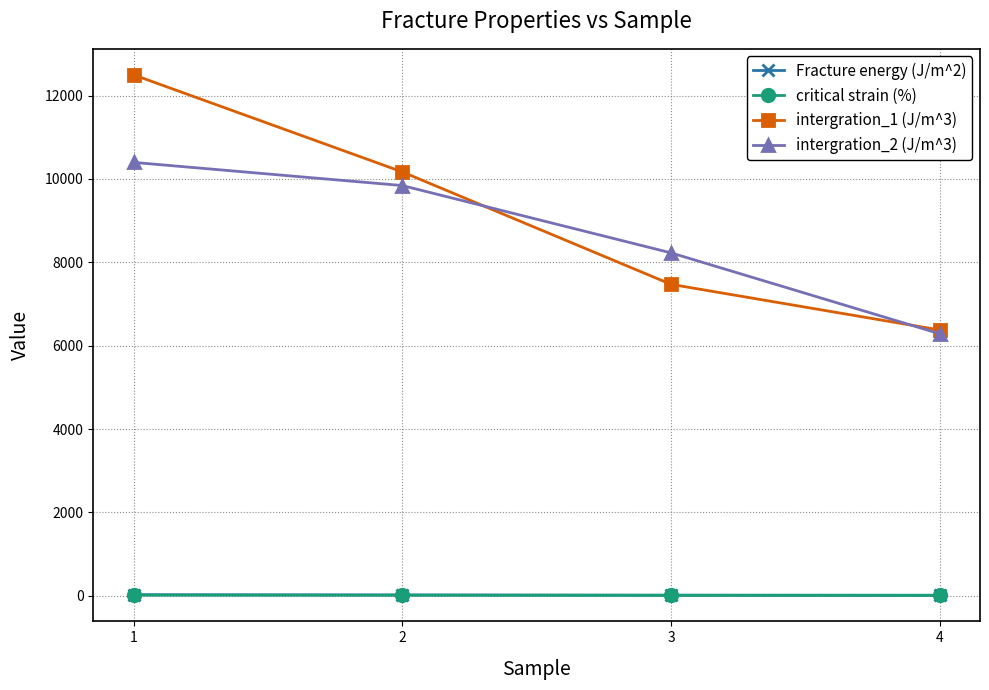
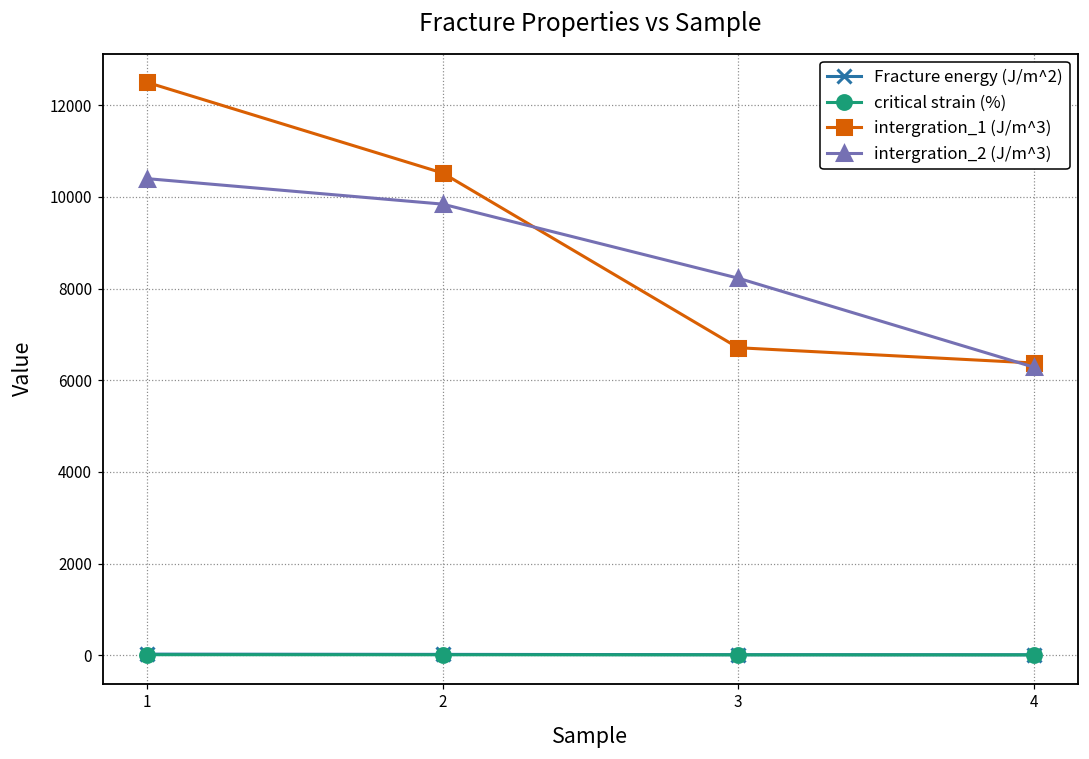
intergration_1 (J/m^3), 2: 10200 -> 10500
intergration_1 (J/m^3), 3: 7500 -> 6700
